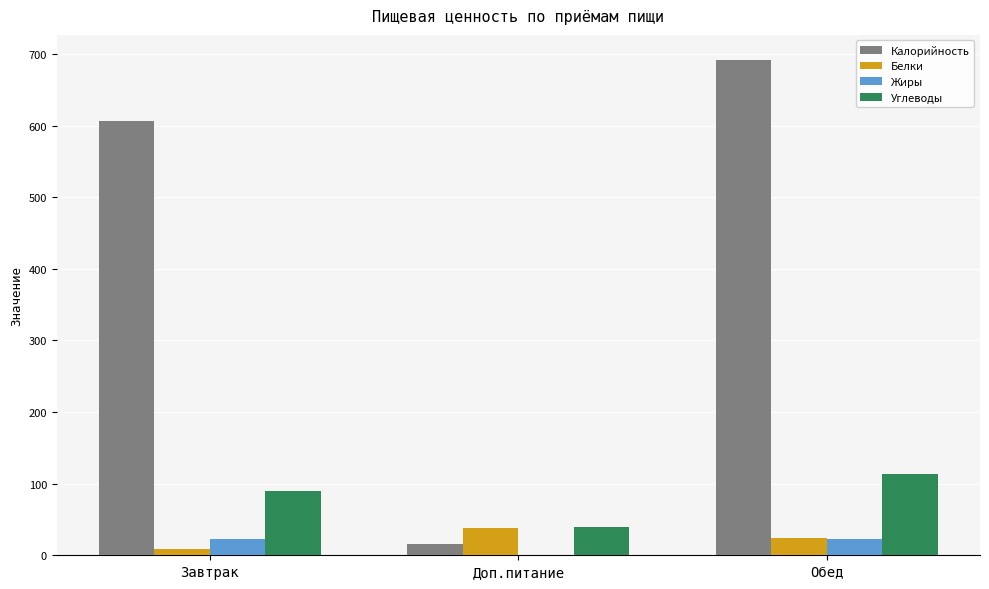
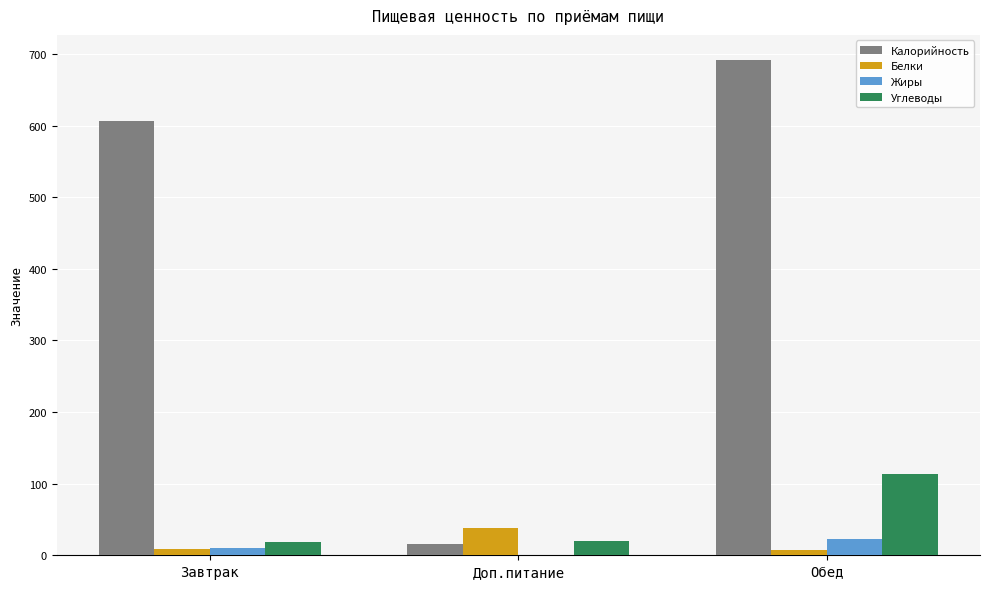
Жиры, Завтрак: 20 -> 10
Углеводы, Завтрак: 90 -> 20
Углеводы, Доп.питание: 40 -> 20
Белки, Обед: 20 -> 10
